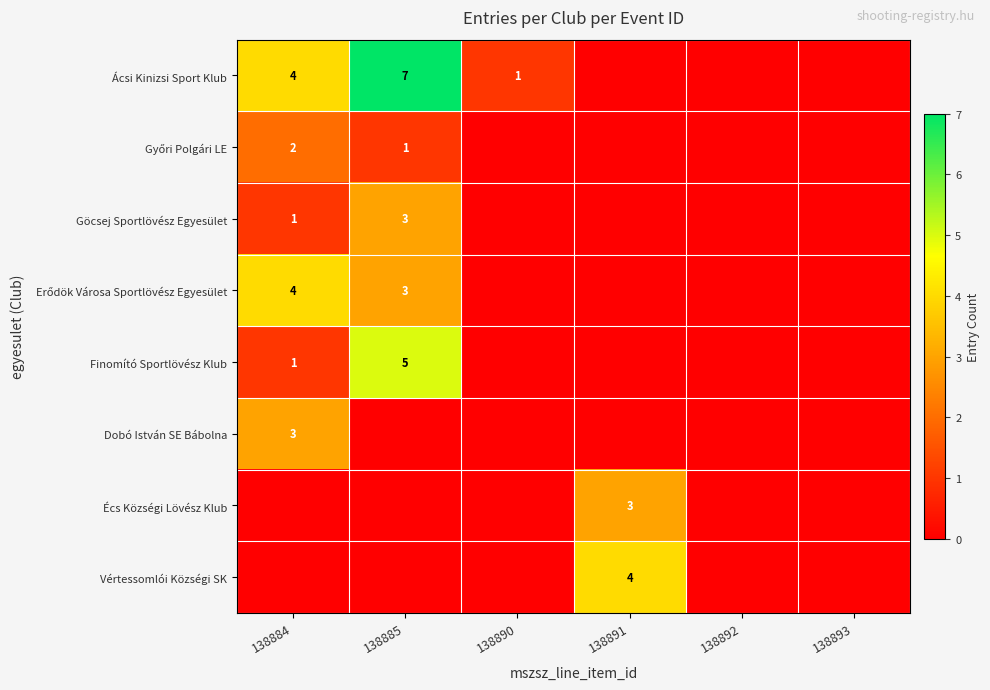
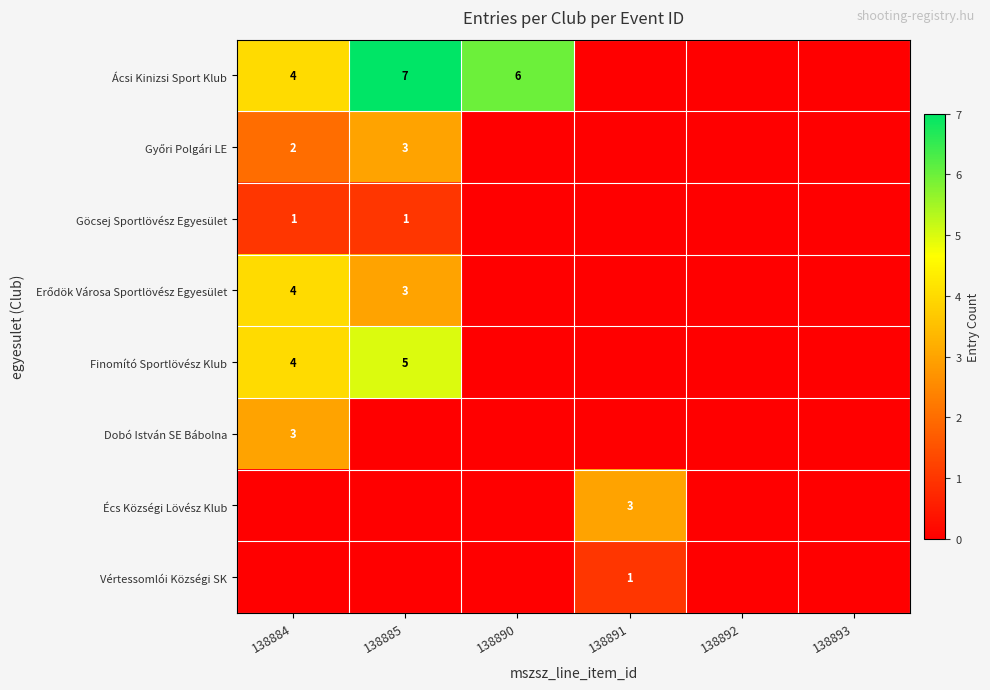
Ácsi Kinizsi Sport Klub, 138890: 1 -> 6
Győri Polgári LE, 138885: 1 -> 3
Göcsej Sportlövész Egyesület, 138885: 3 -> 1
Finomító Sportlövész Klub, 138884: 1 -> 4
Vértessomlói Községi SK, 138891: 4 -> 1
